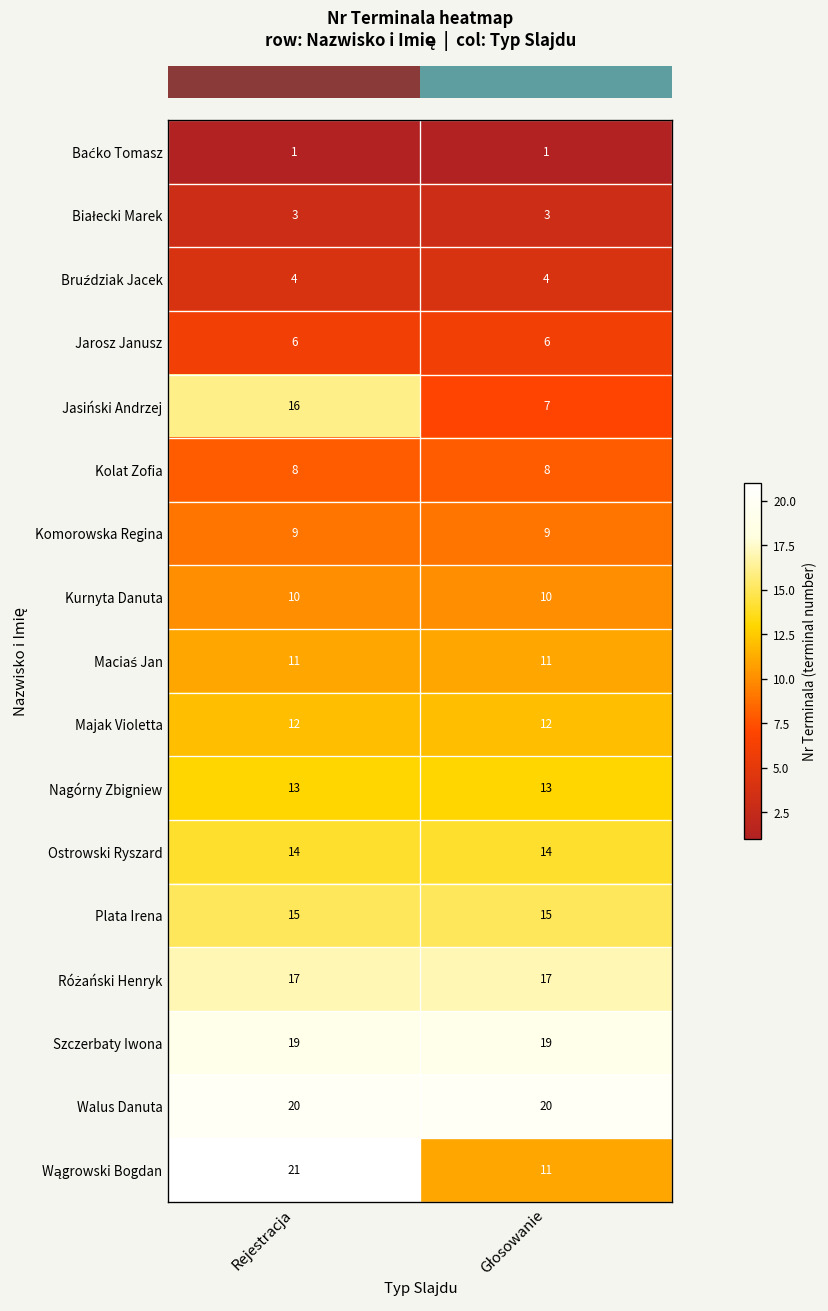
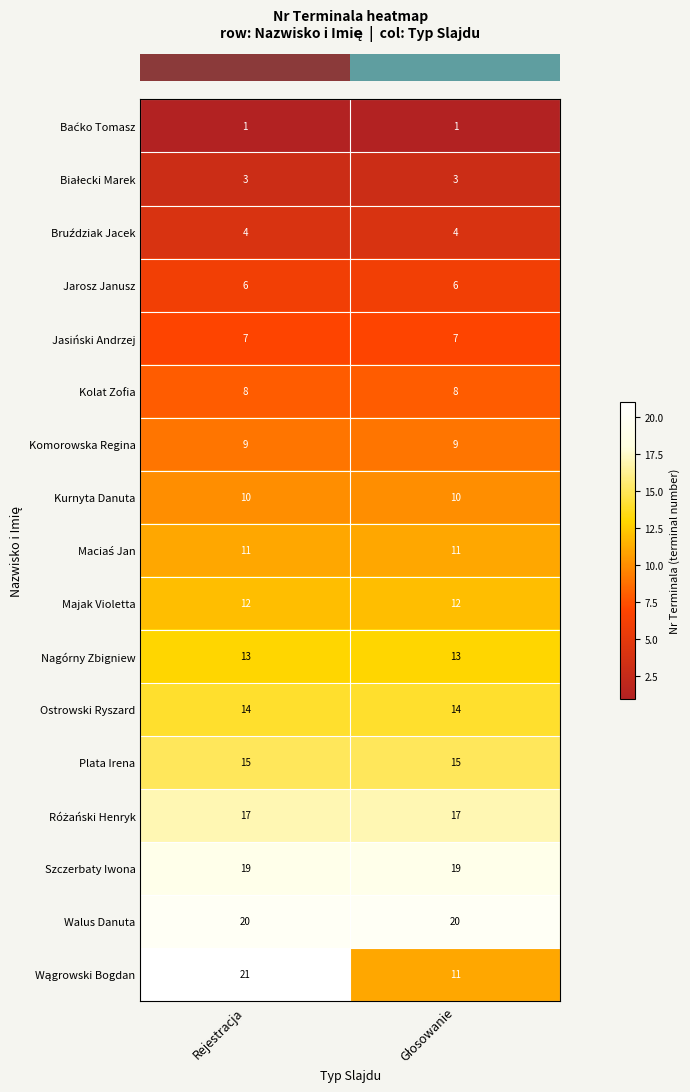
Jasiński Andrzej, Rejestracja: 16 -> 7
